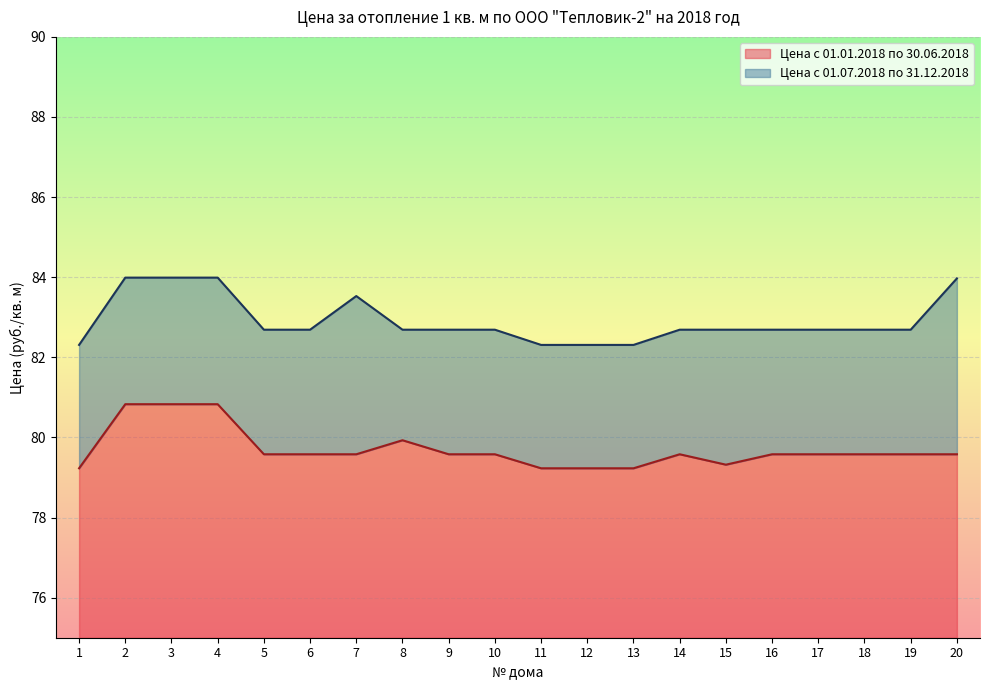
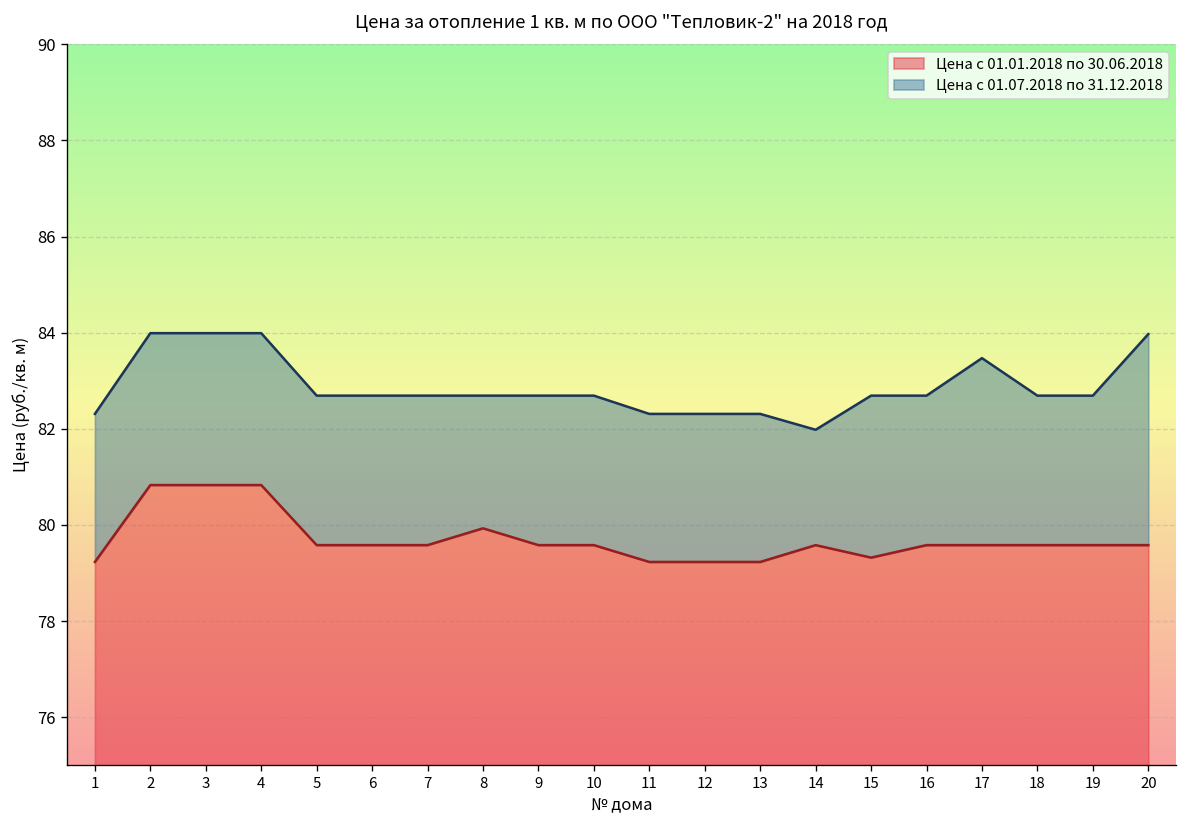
Цена с 01.07.2018 по 31.12.2018, 7: 83.5 -> 82.7
Цена с 01.07.2018 по 31.12.2018, 14: 82.7 -> 82.0
Цена с 01.07.2018 по 31.12.2018, 17: 82.7 -> 83.5
